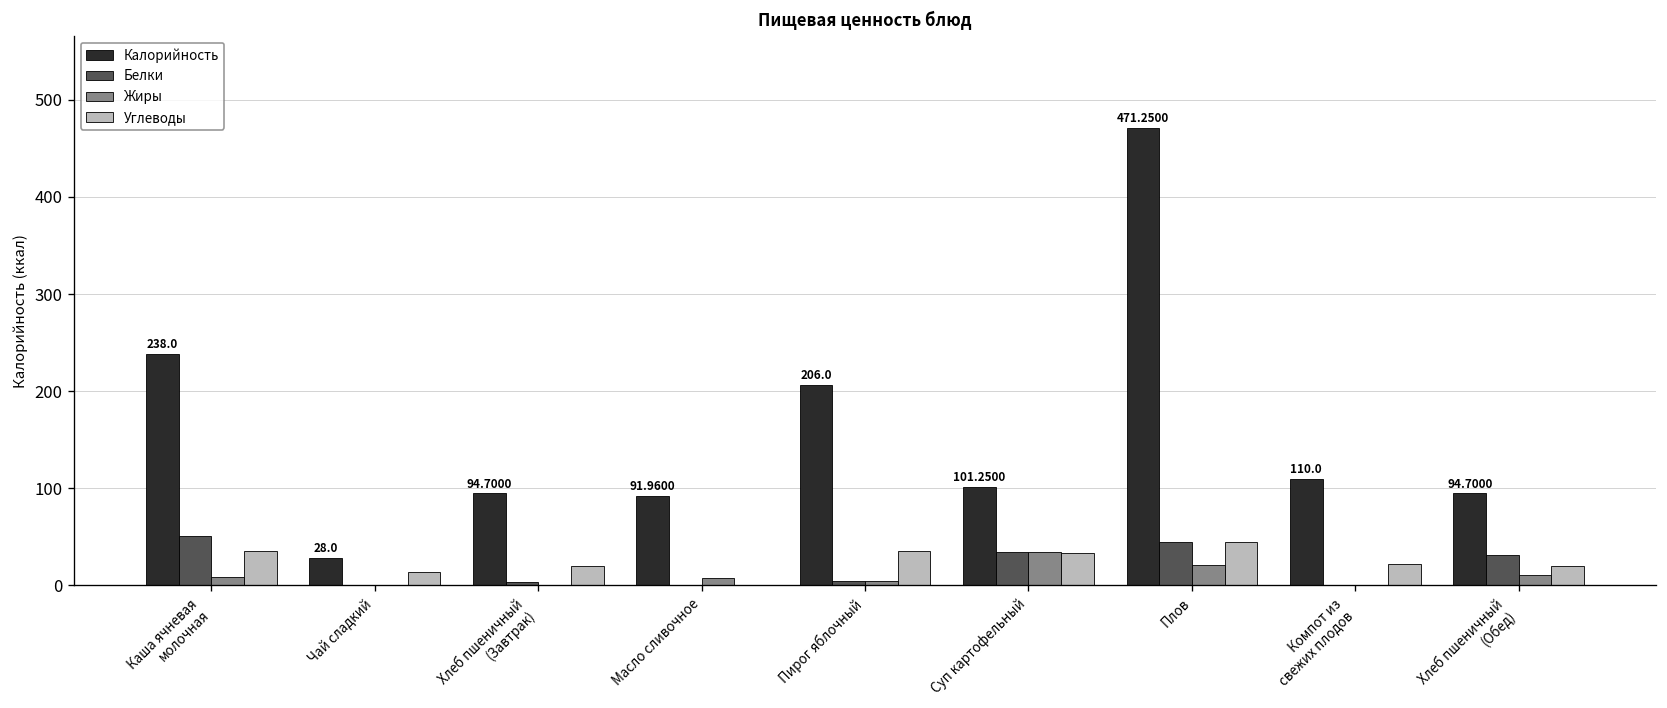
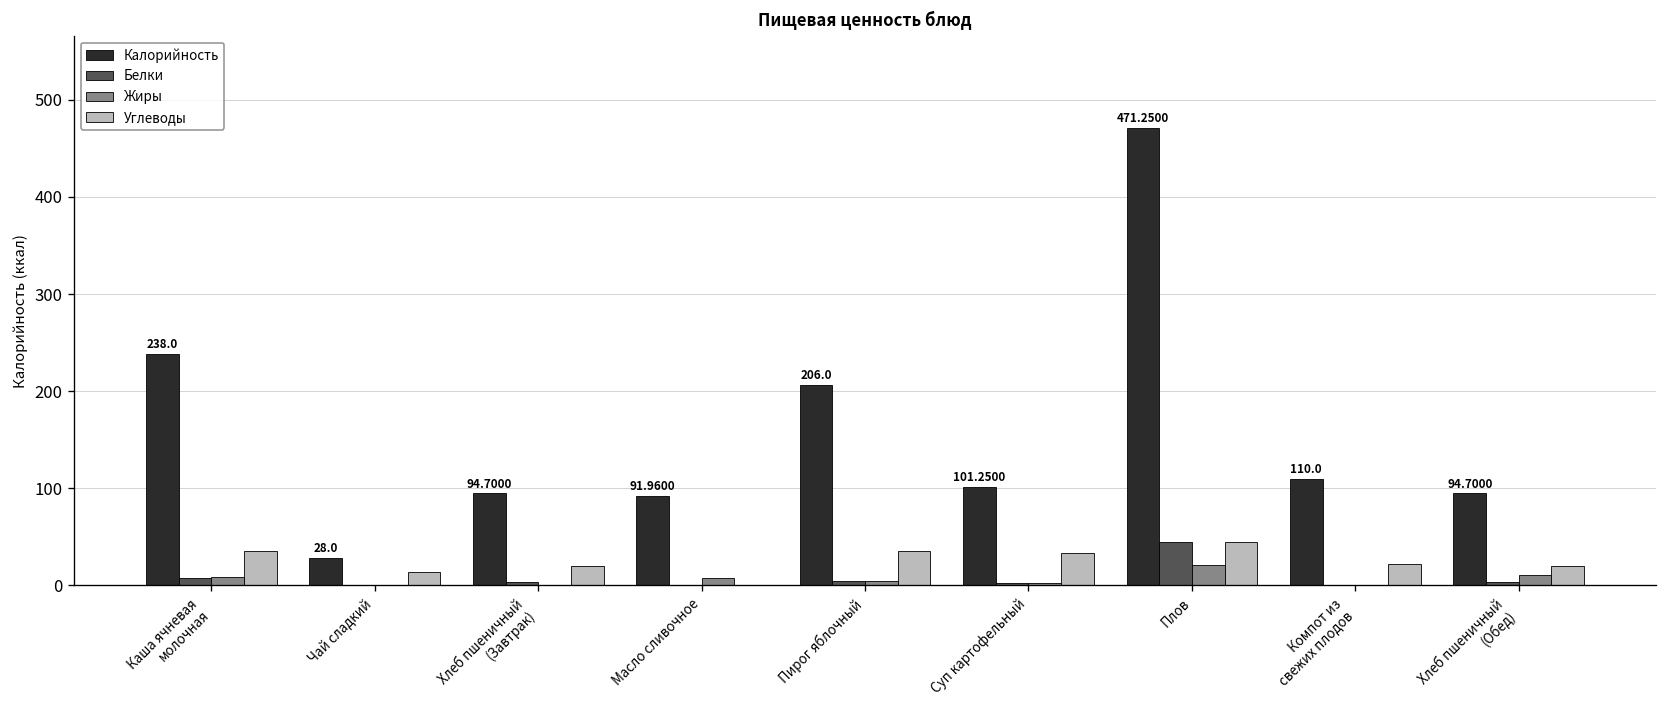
Белки, Каша ячневая молочная: 50 -> 10
Белки, Суп картофельный: 30 -> 0
Жиры, Суп картофельный: 30 -> 0
Белки, Хлеб пшеничный (Обед): 30 -> 0
